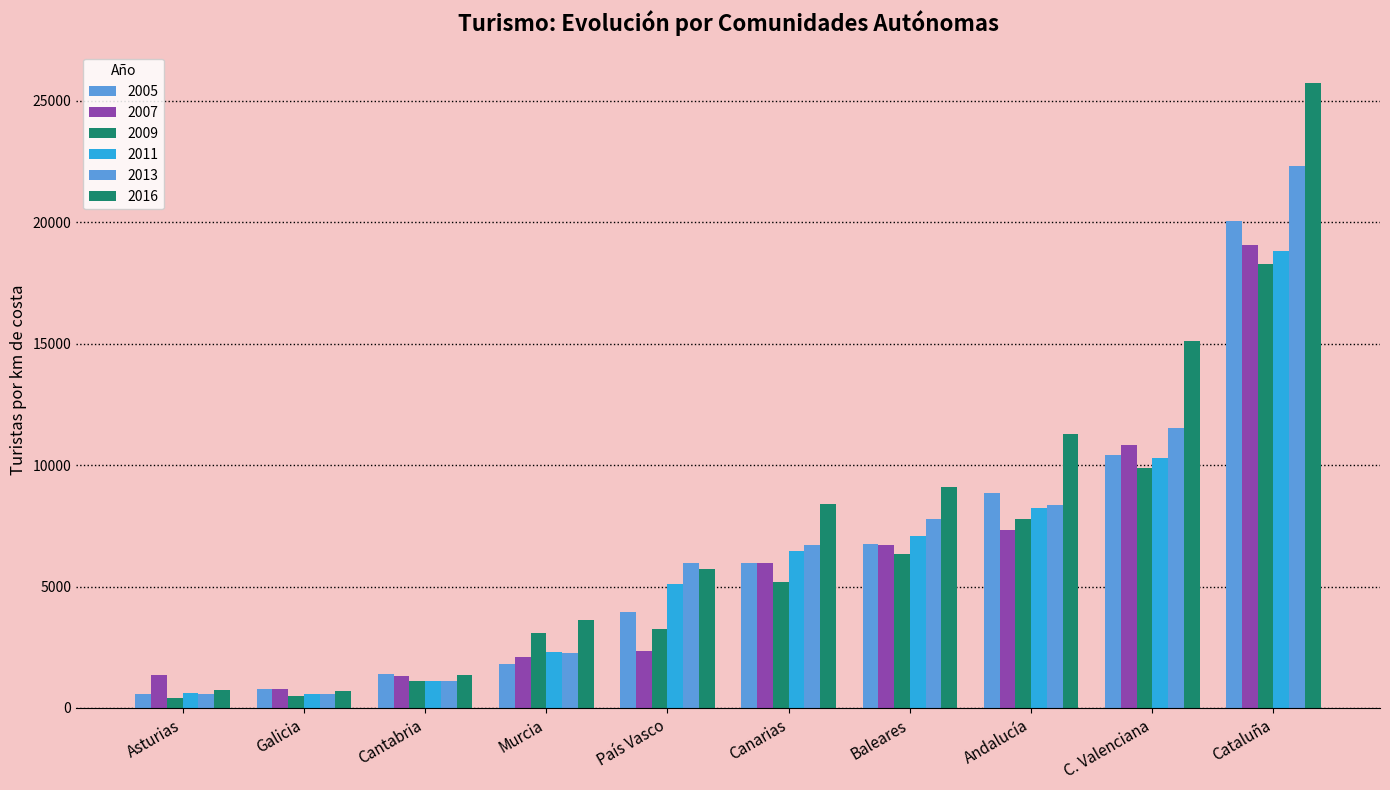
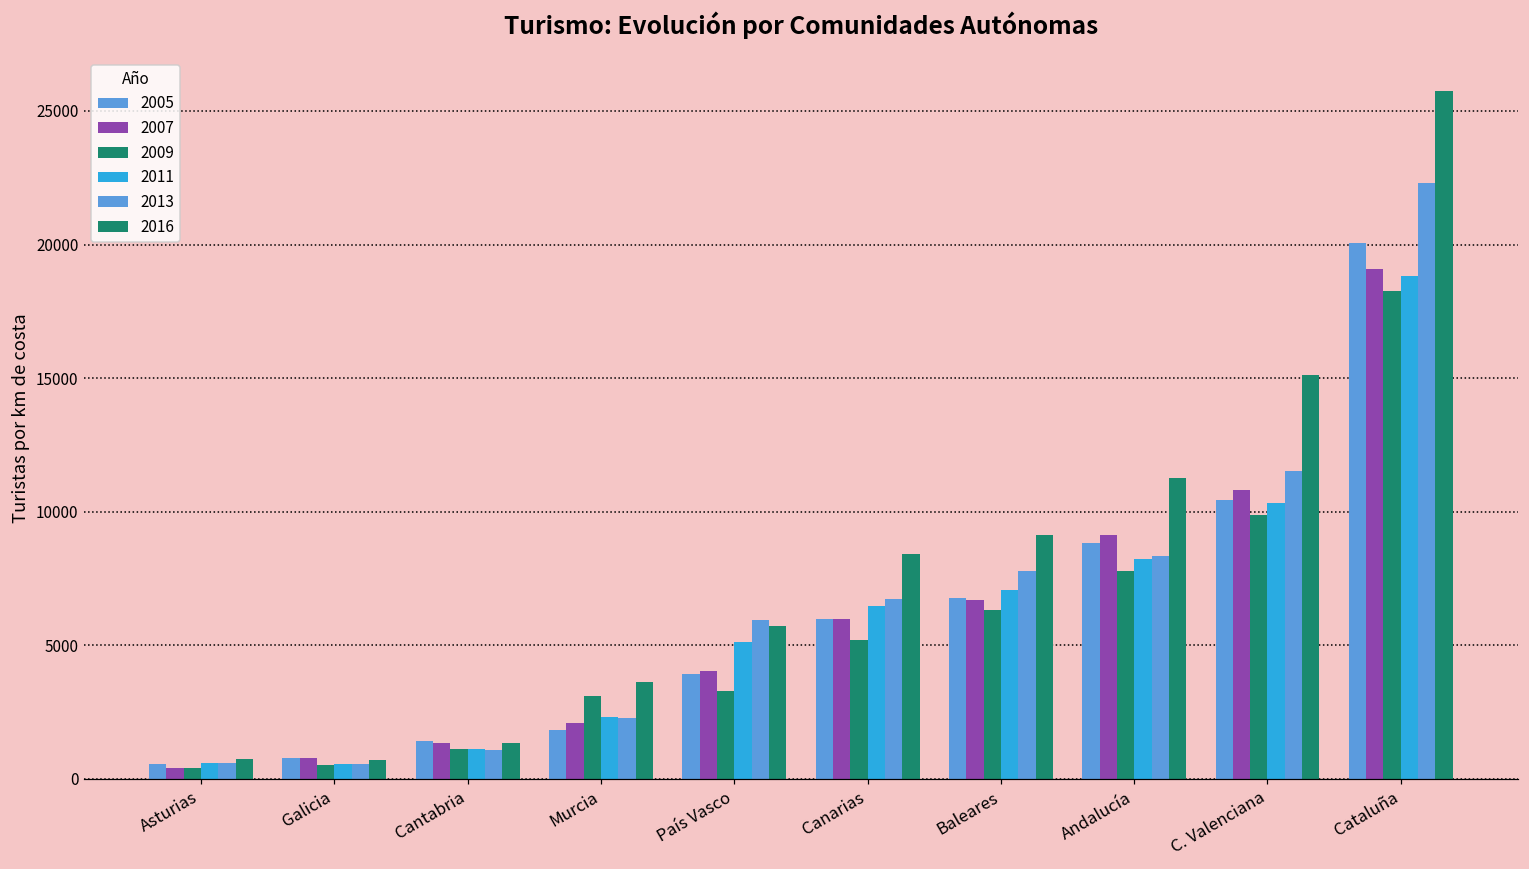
2007, Asturias: 1400 -> 400
2007, País Vasco: 2300 -> 4000
2007, Andalucía: 7300 -> 9100
